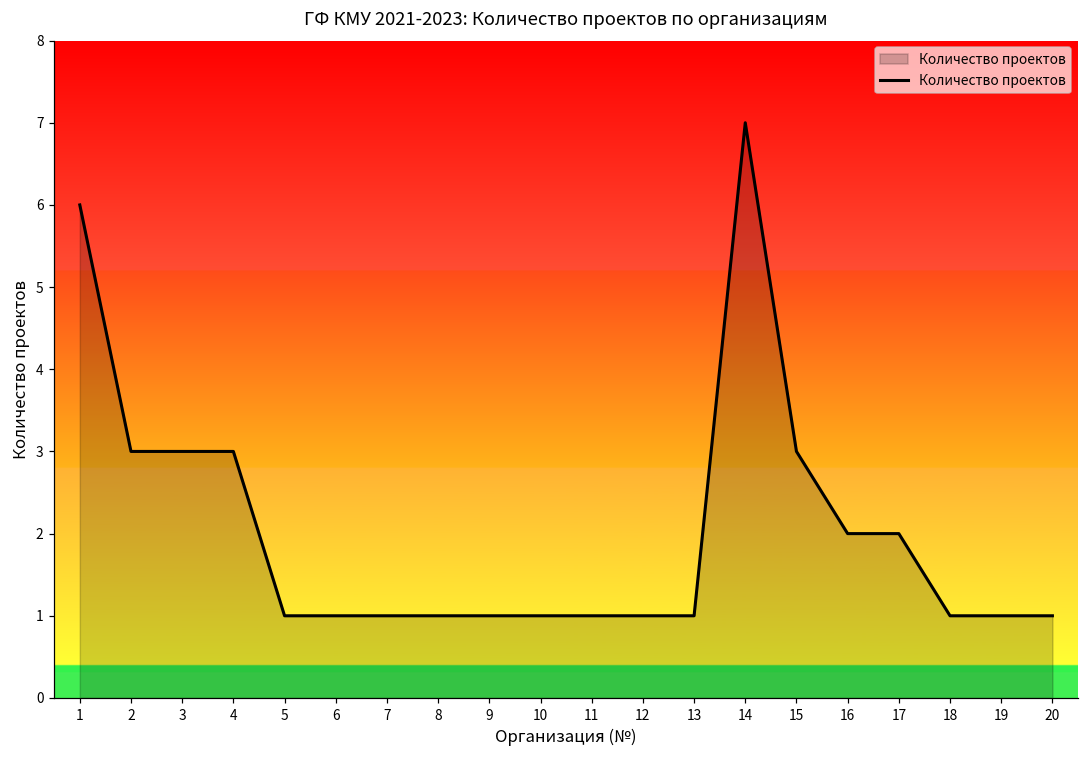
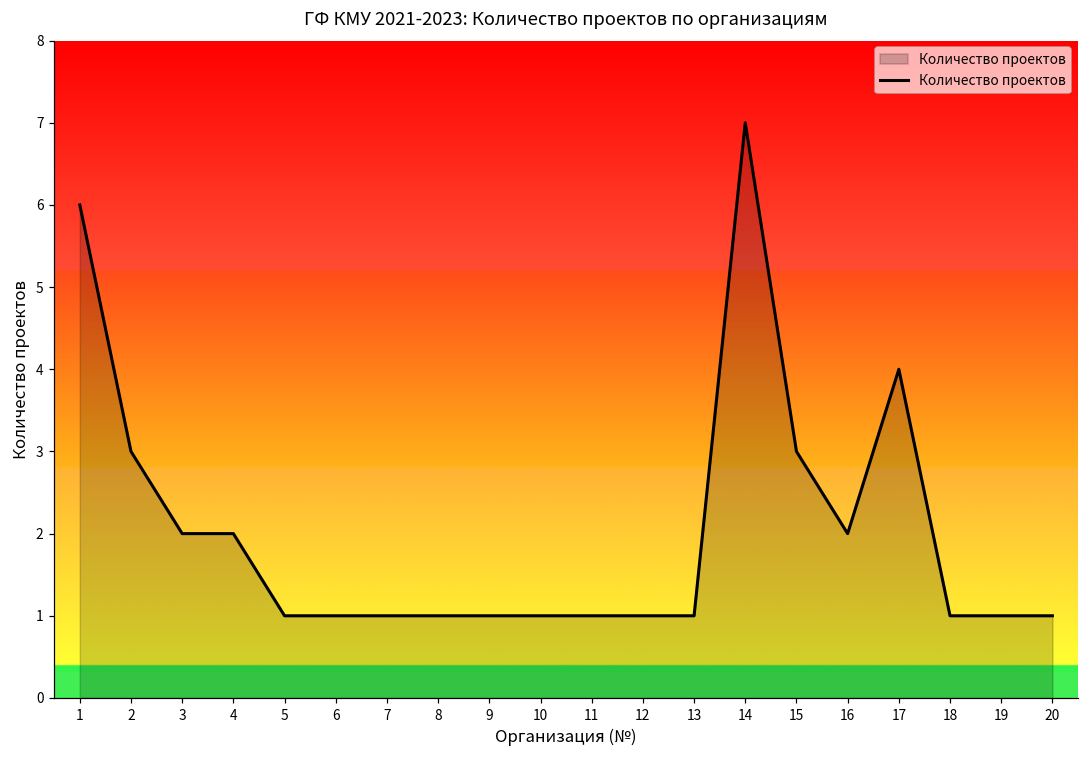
3: 3 -> 2
4: 3 -> 2
17: 2 -> 4
